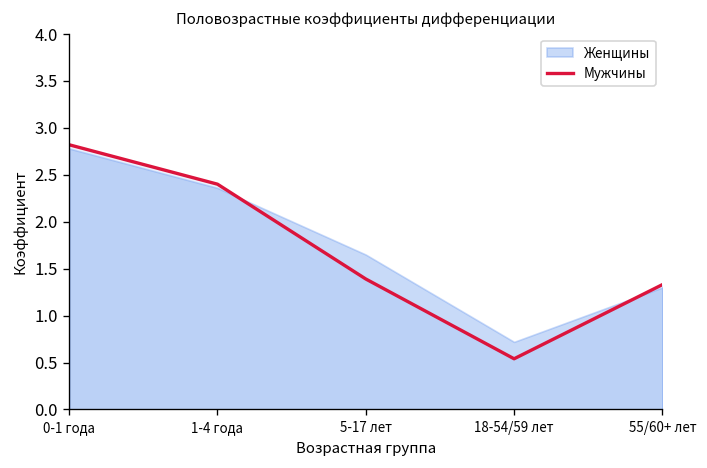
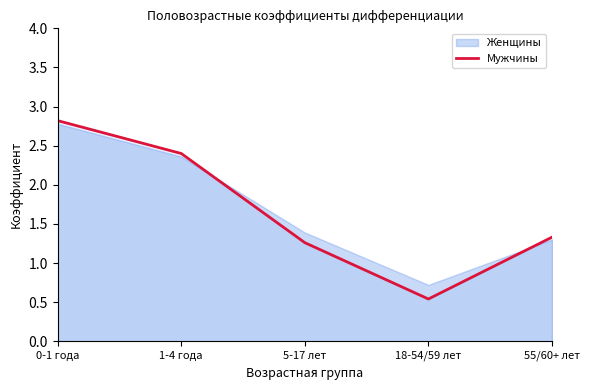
Мужчины, 5-17 лет: 1.4 -> 1.3
Женщины, 5-17 лет: 1.7 -> 1.4
